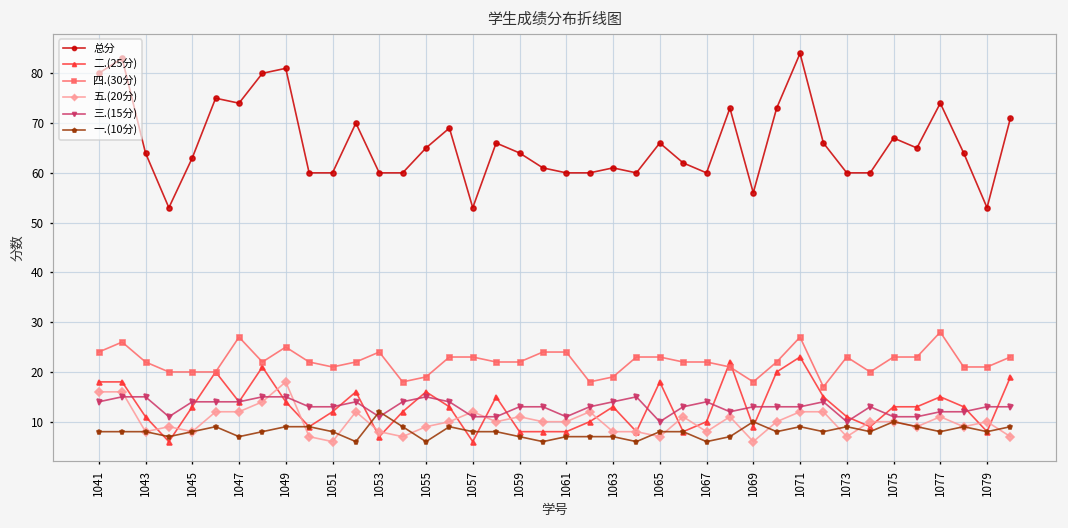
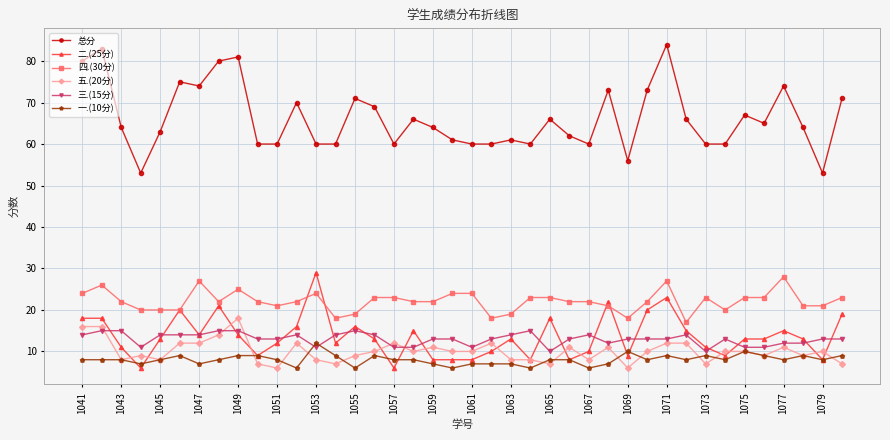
二.(25分), 1053: 7 -> 29
总分, 1055: 65 -> 71
总分, 1057: 53 -> 60
